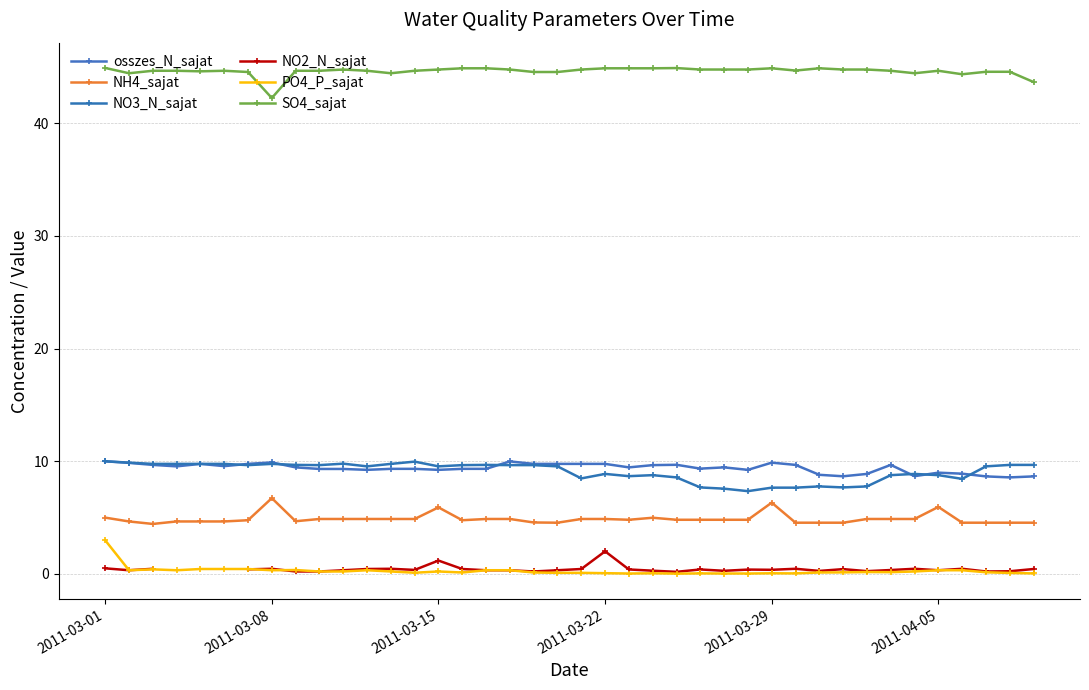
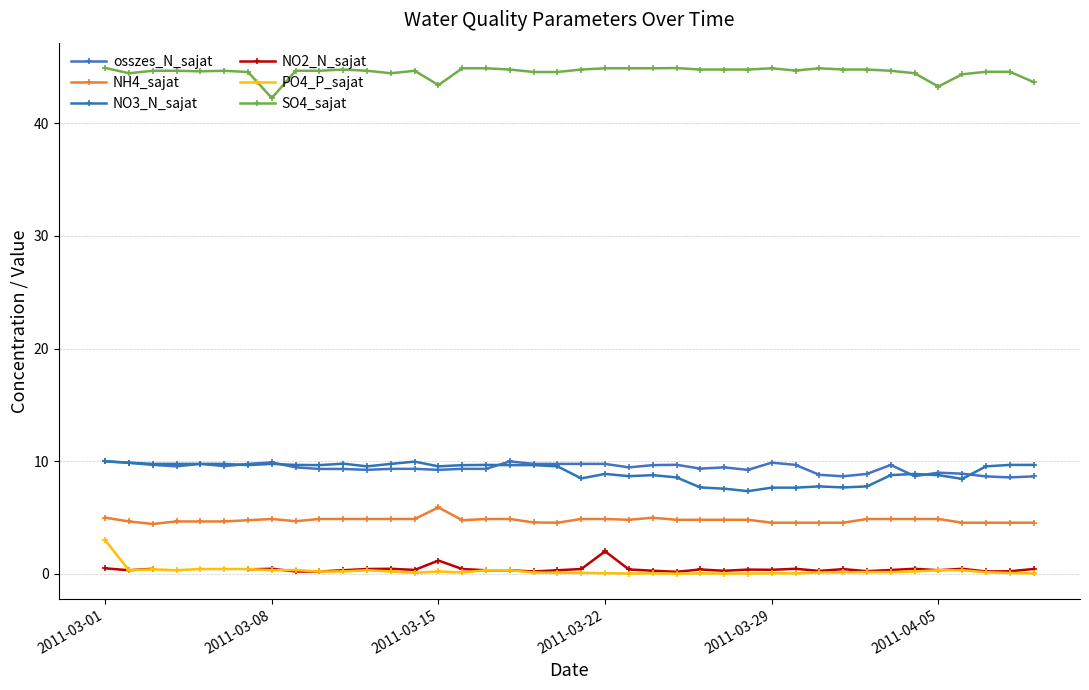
NH4_sajat, 2011-03-08: 6.7 -> 4.9
SO4_sajat, 2011-03-15: 44.8 -> 43.4
NH4_sajat, 2011-03-29: 6.3 -> 4.5
NH4_sajat, 2011-04-05: 5.9 -> 4.9
SO4_sajat, 2011-04-05: 44.7 -> 43.3
